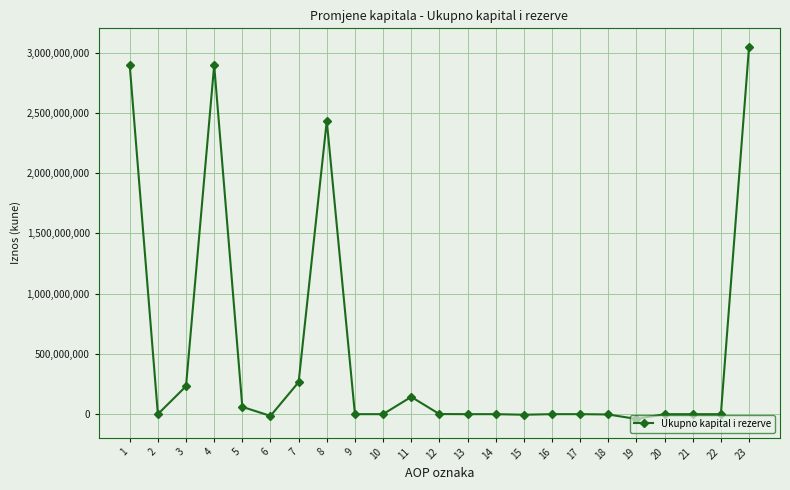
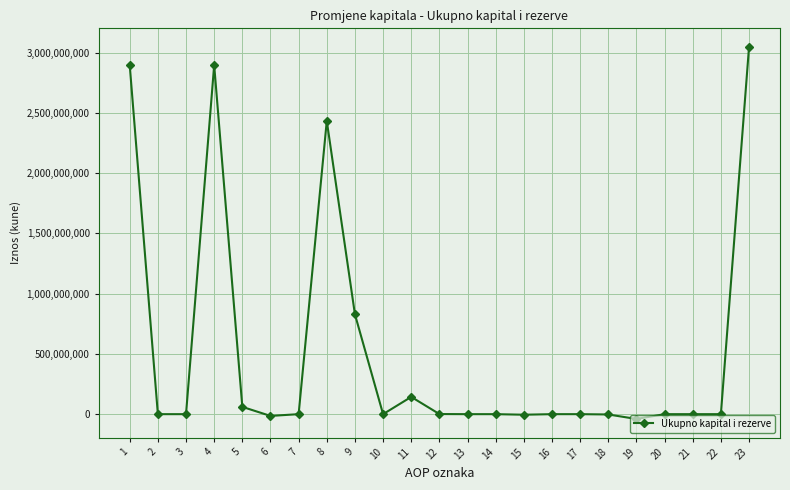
3: 230,000,000 -> 0
7: 270,000,000 -> 0
9: 0 -> 830,000,000
